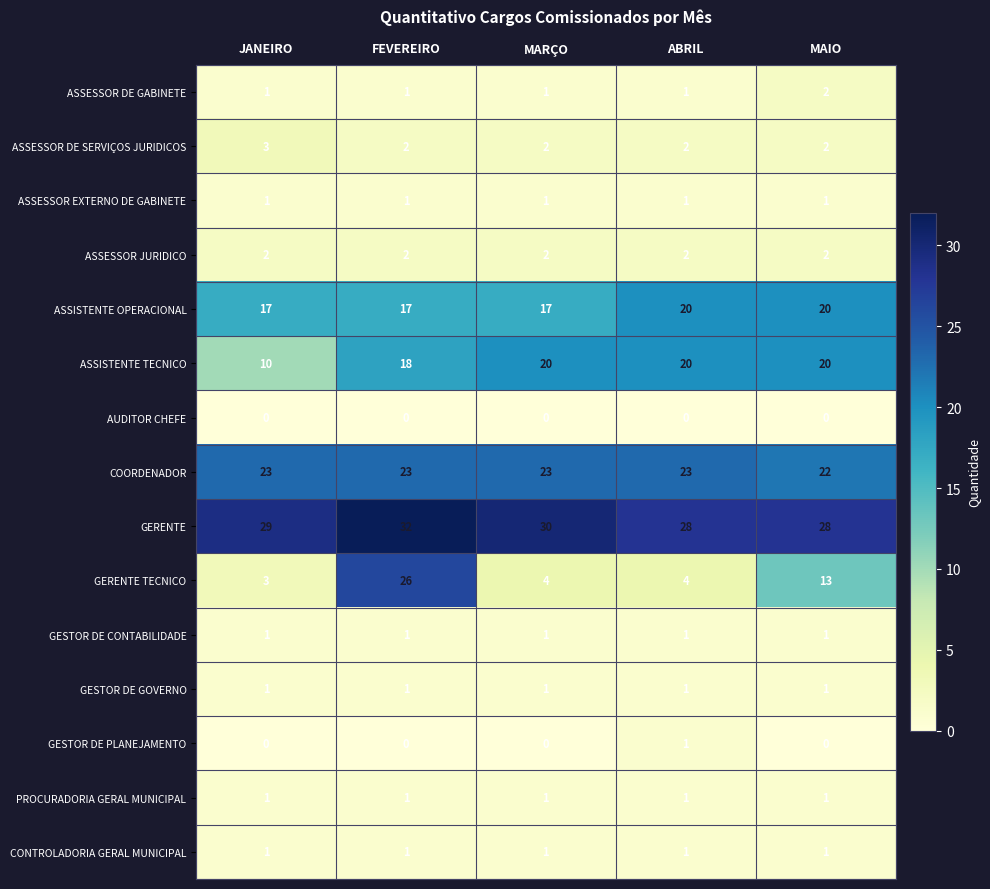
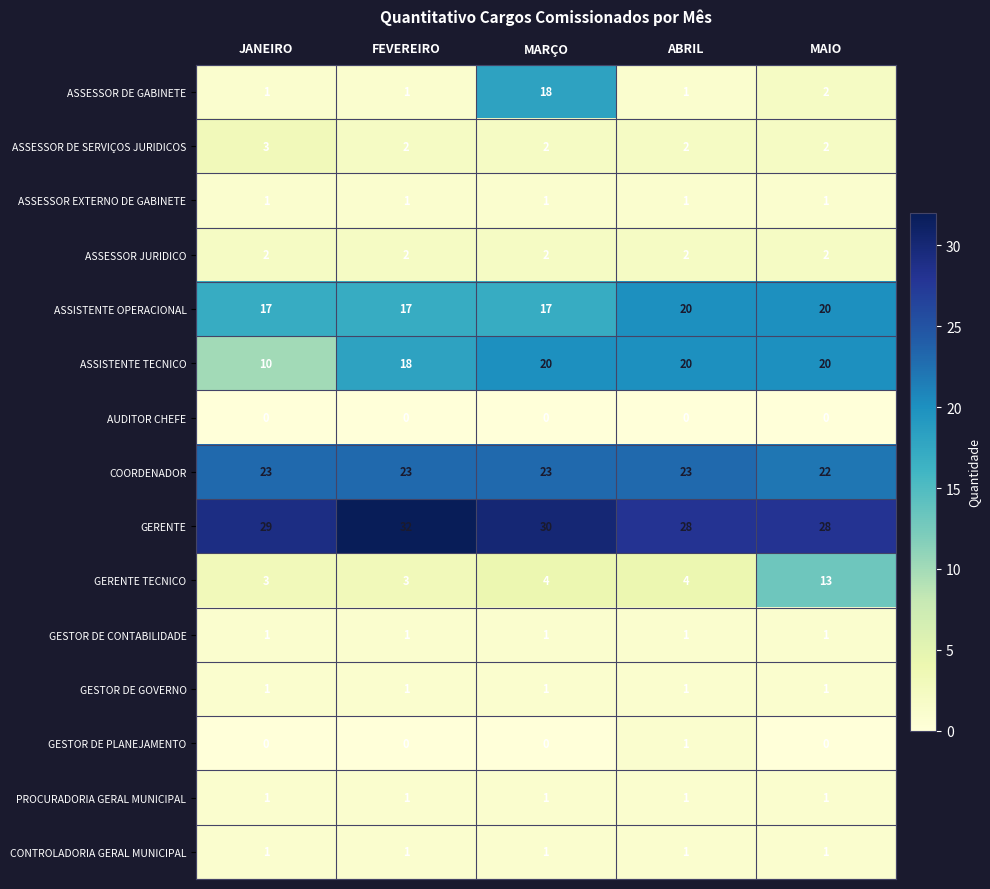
ASSESSOR DE GABINETE, MARÇO: 1 -> 18
GERENTE TECNICO, FEVEREIRO: 26 -> 3
